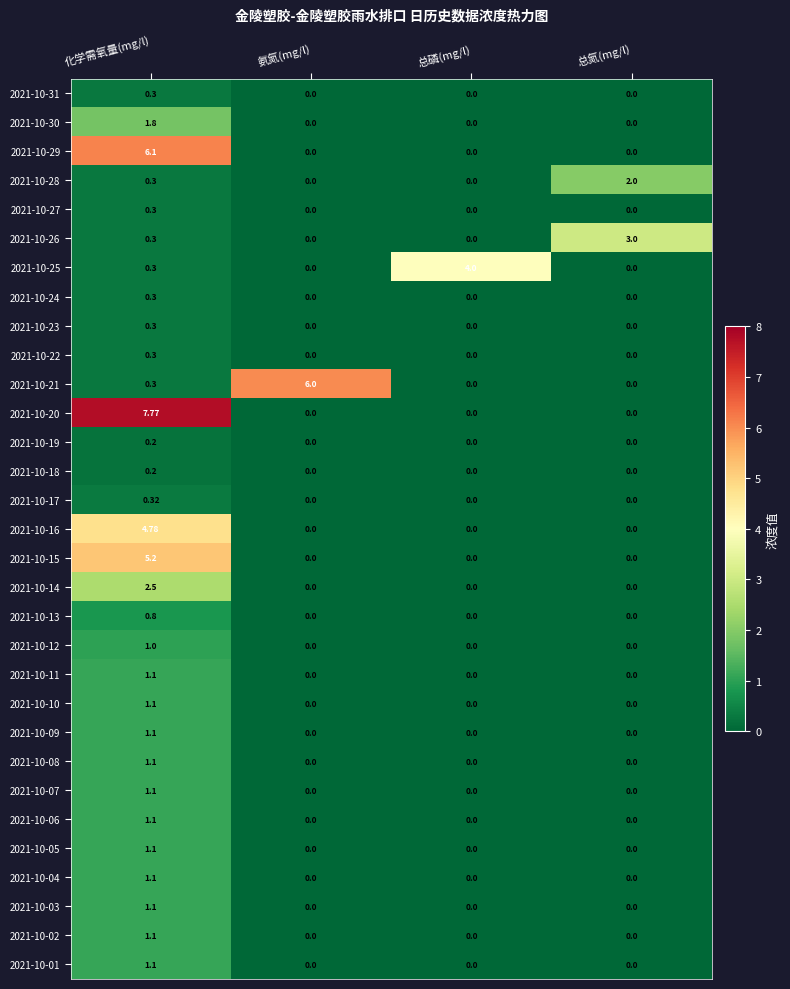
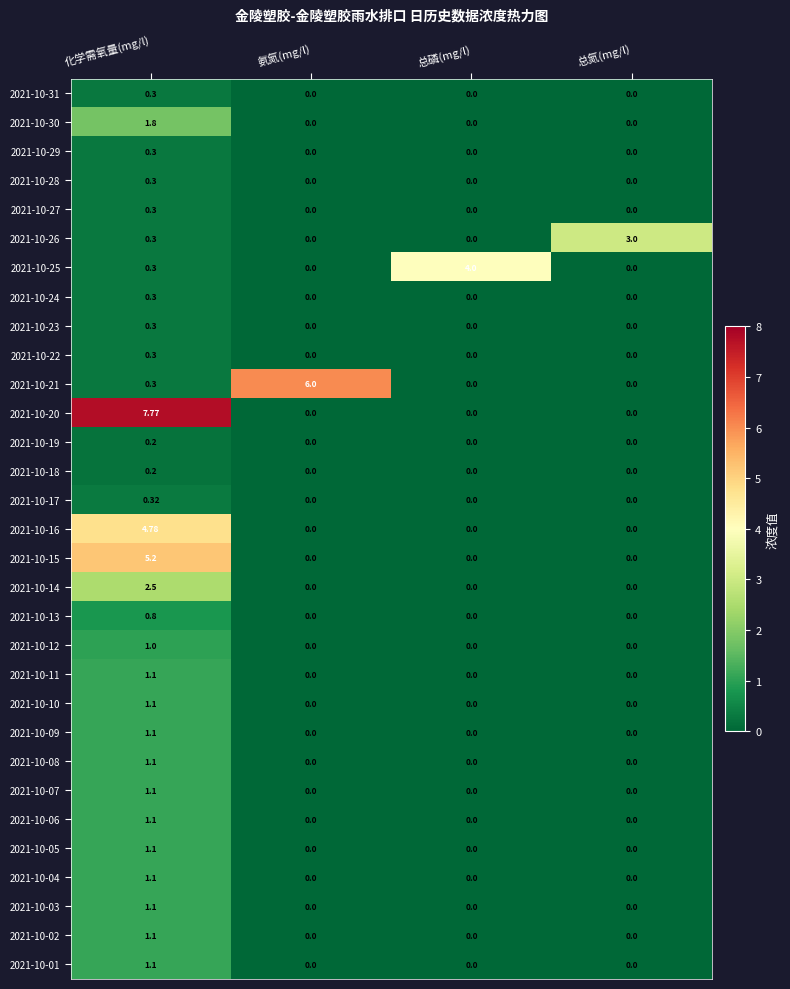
2021-10-29, 化学需氧量(mg/l): 6.1 -> 0.3
2021-10-28, 总氮(mg/l): 2.0 -> 0.0
